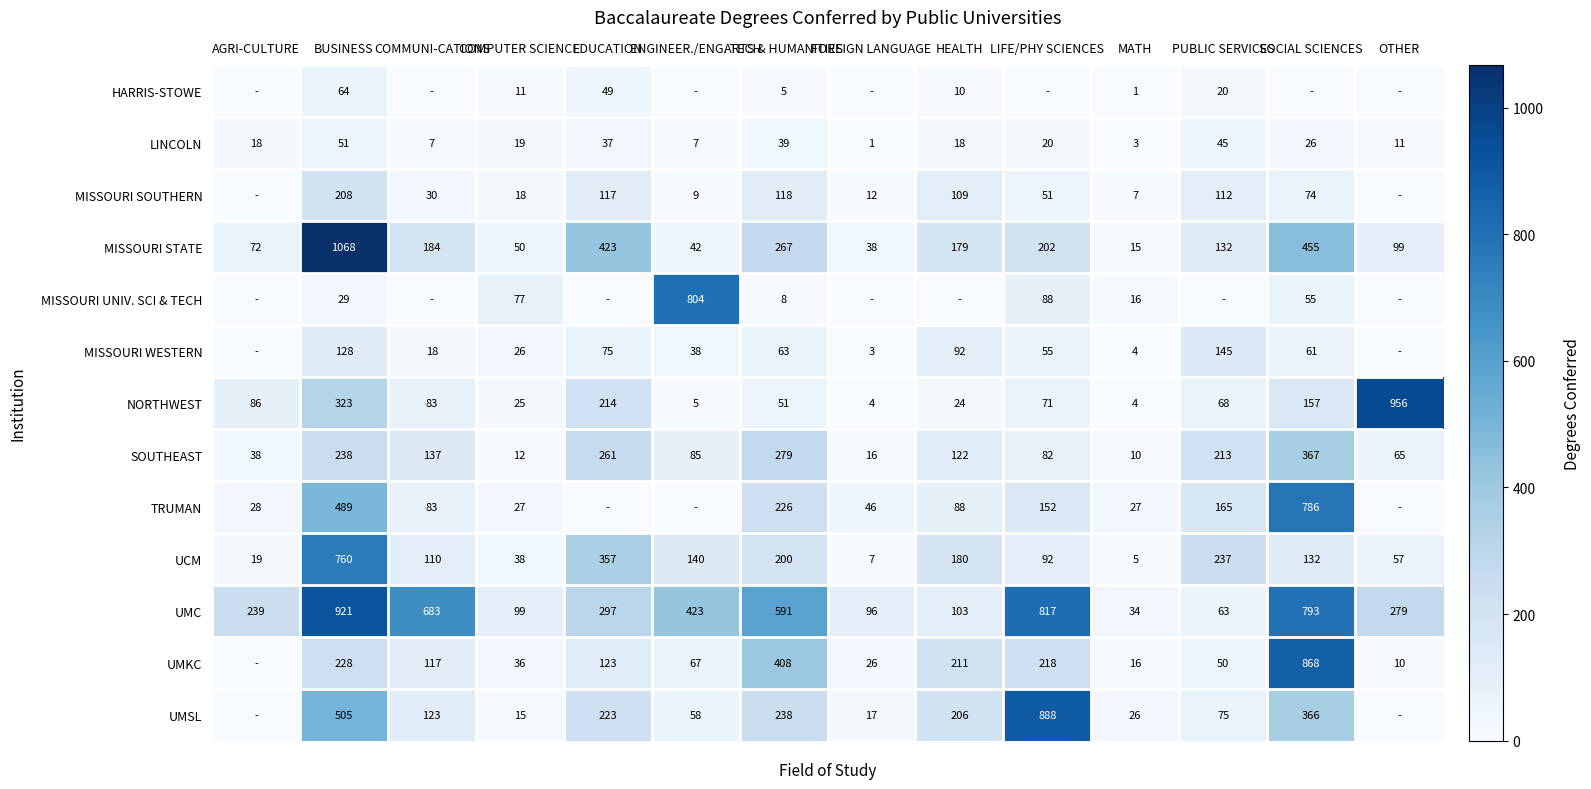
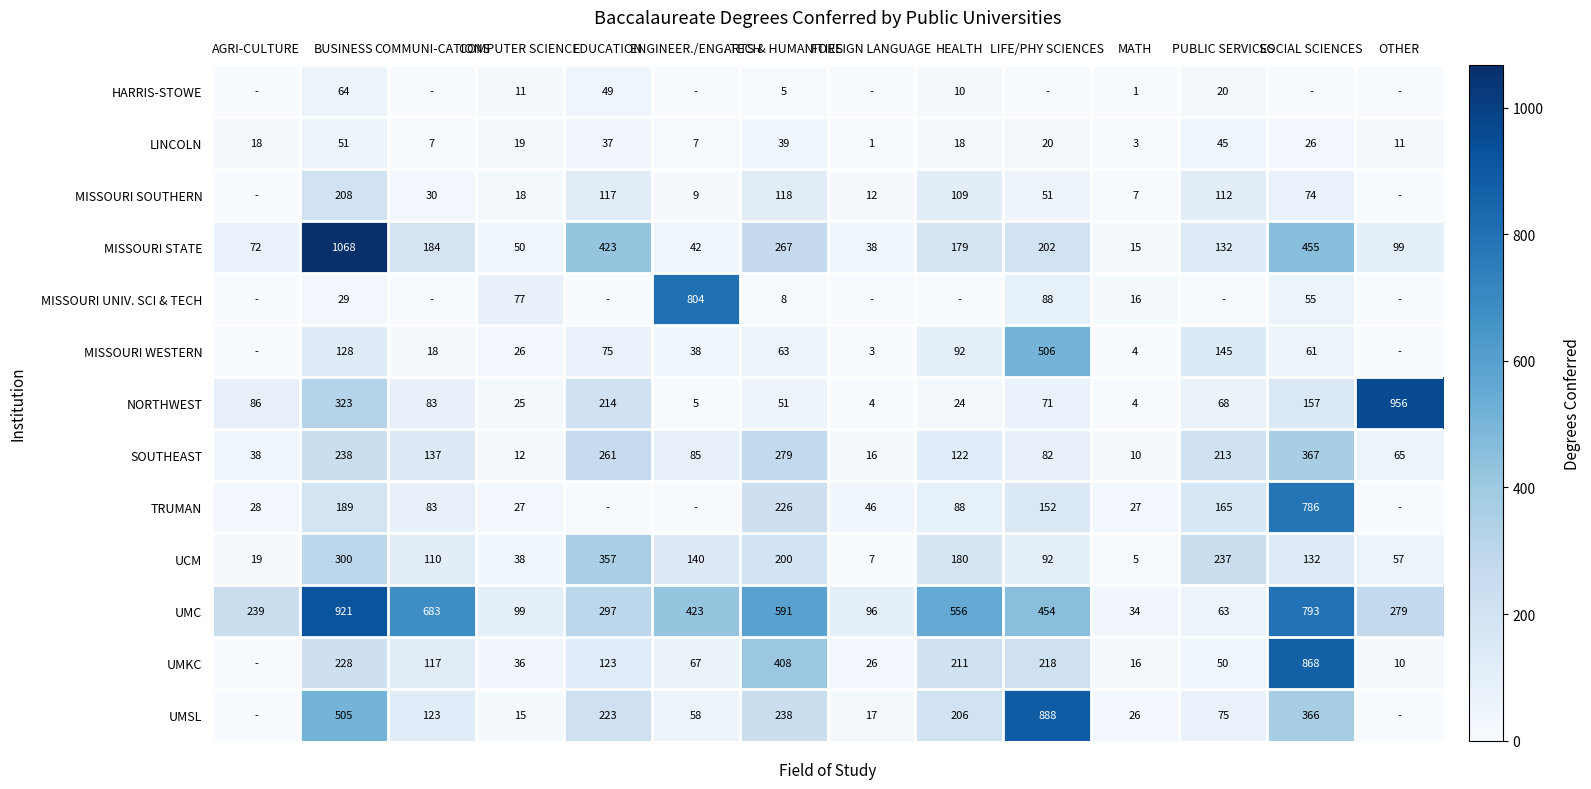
MISSOURI WESTERN, LIFE/PHY SCIENCES: 55 -> 506
TRUMAN, BUSINESS: 489 -> 189
UCM, BUSINESS: 760 -> 300
UMC, HEALTH: 103 -> 556
UMC, LIFE/PHY SCIENCES: 817 -> 454
